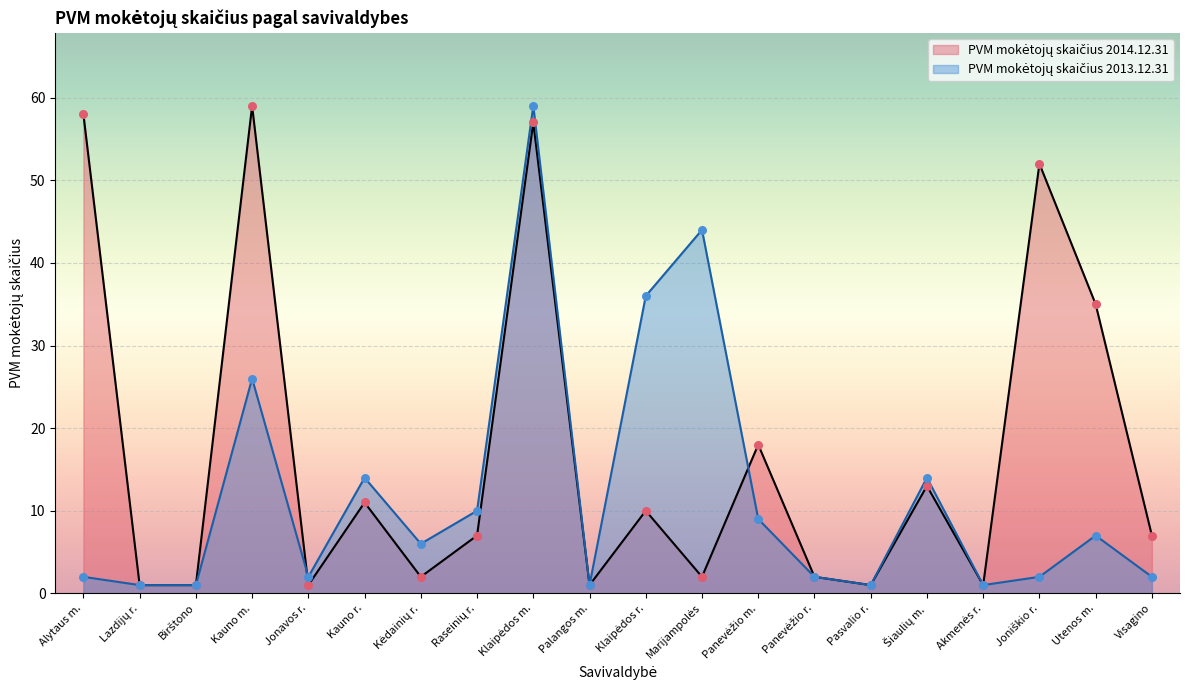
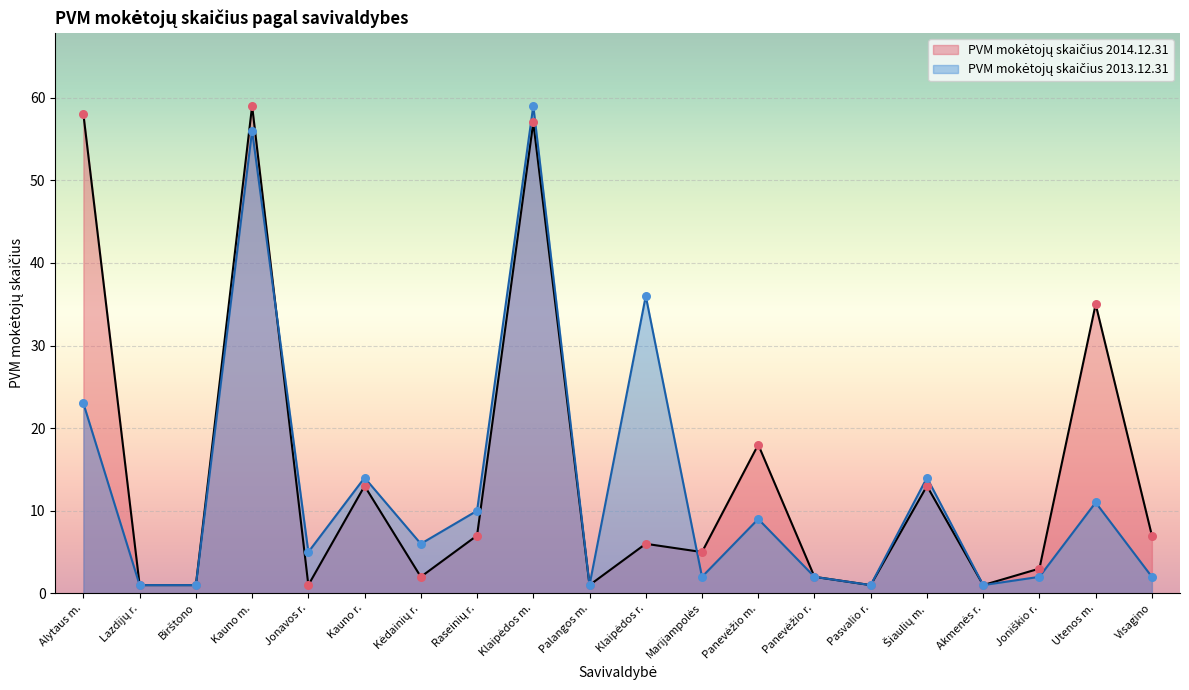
PVM mokėtojų skaičius 2013.12.31, Alytaus m.: 2 -> 23
PVM mokėtojų skaičius 2013.12.31, Kauno m.: 26 -> 56
PVM mokėtojų skaičius 2013.12.31, Jonavos r.: 2 -> 5
PVM mokėtojų skaičius 2014.12.31, Kauno r.: 11 -> 13
PVM mokėtojų skaičius 2014.12.31, Klaipėdos r.: 10 -> 6
PVM mokėtojų skaičius 2014.12.31, Marijampolės: 2 -> 5
PVM mokėtojų skaičius 2013.12.31, Marijampolės: 44 -> 2
PVM mokėtojų skaičius 2014.12.31, Joniškio r.: 52 -> 3
PVM mokėtojų skaičius 2013.12.31, Utenos m.: 7 -> 11
